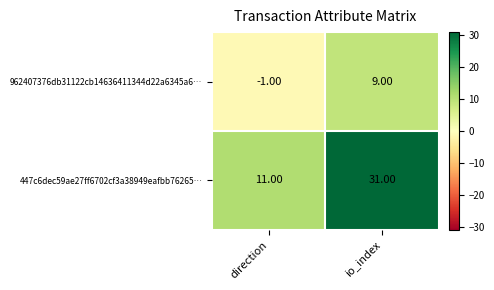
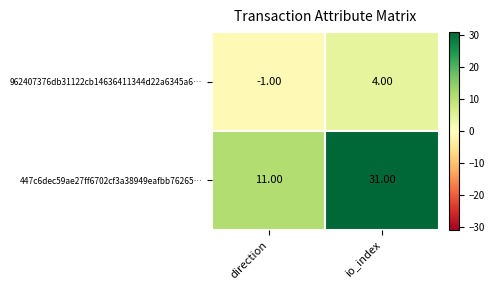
962407376db31122cb14636411344d22a6345a6…, io_index: 9.00 -> 4.00
